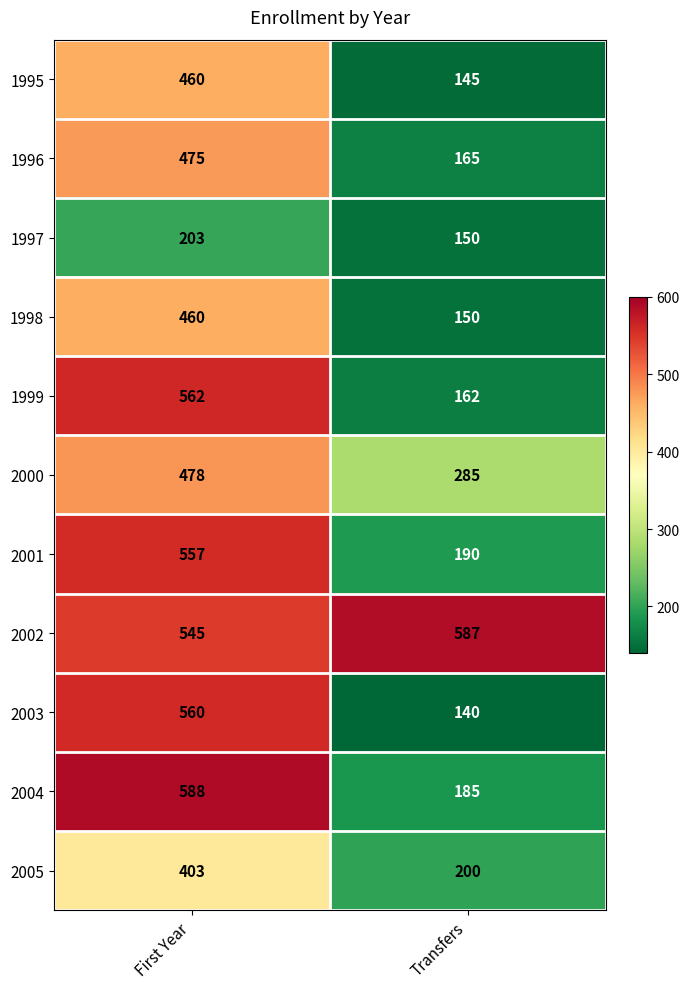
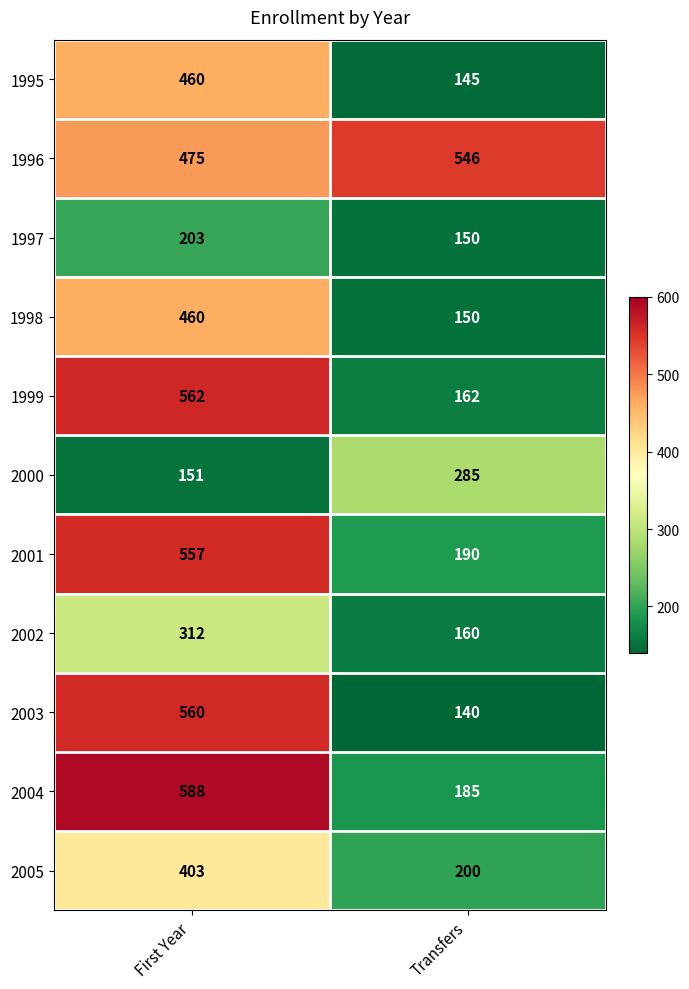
1996, Transfers: 165 -> 546
2000, First Year: 478 -> 151
2002, First Year: 545 -> 312
2002, Transfers: 587 -> 160
